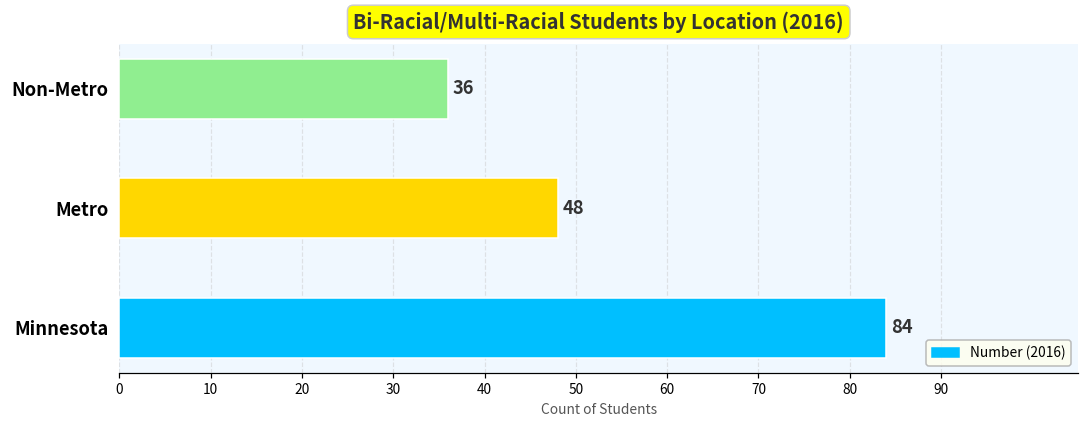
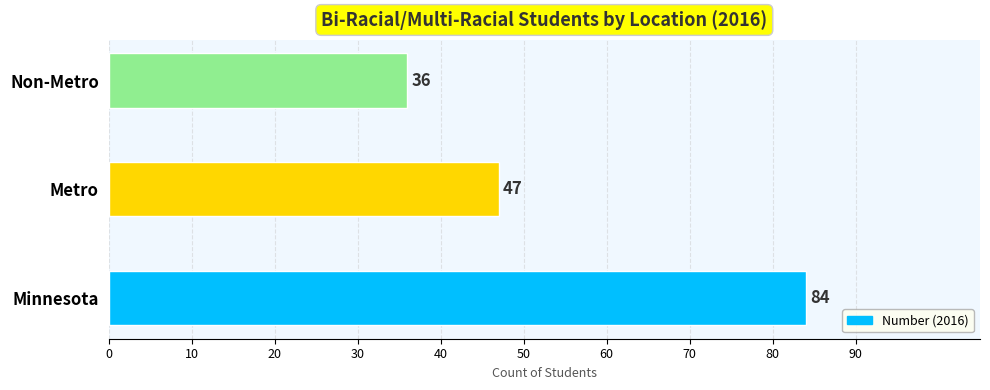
Metro: 48 -> 47
